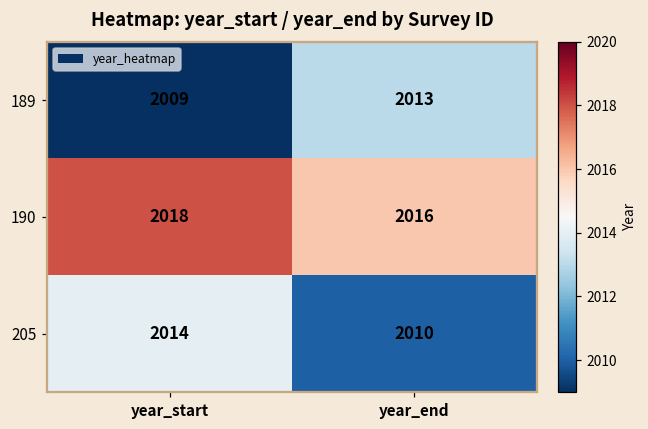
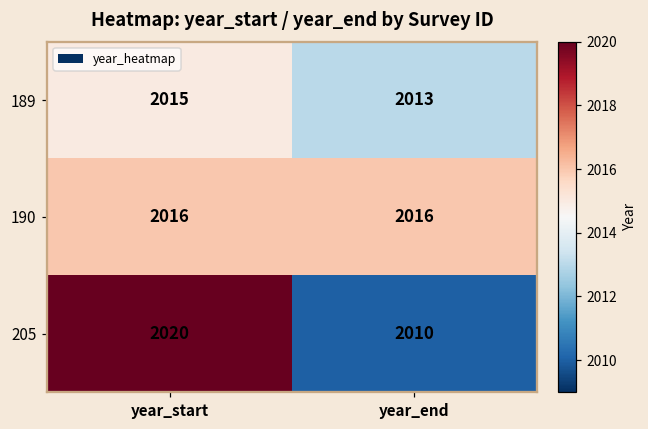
189, year_start: 2009 -> 2015
190, year_start: 2018 -> 2016
205, year_start: 2014 -> 2020
